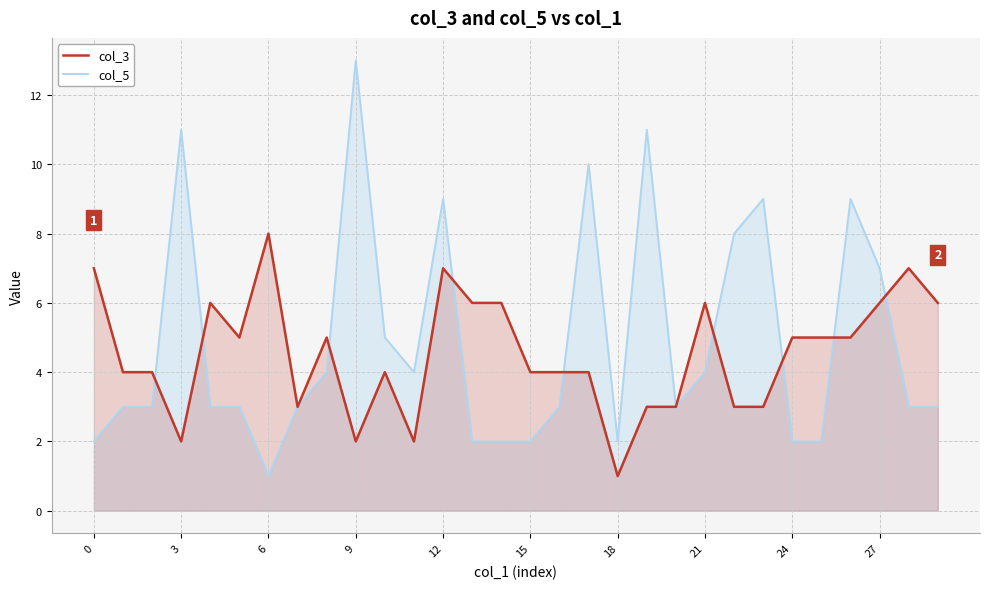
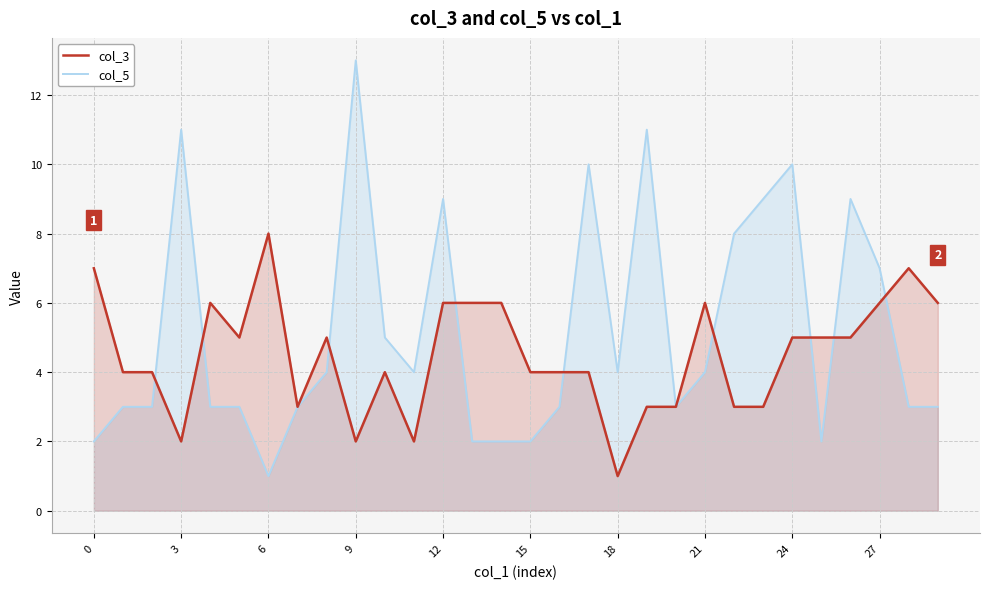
col_3, 12: 7 -> 6
col_5, 18: 2 -> 4
col_5, 24: 2 -> 10
